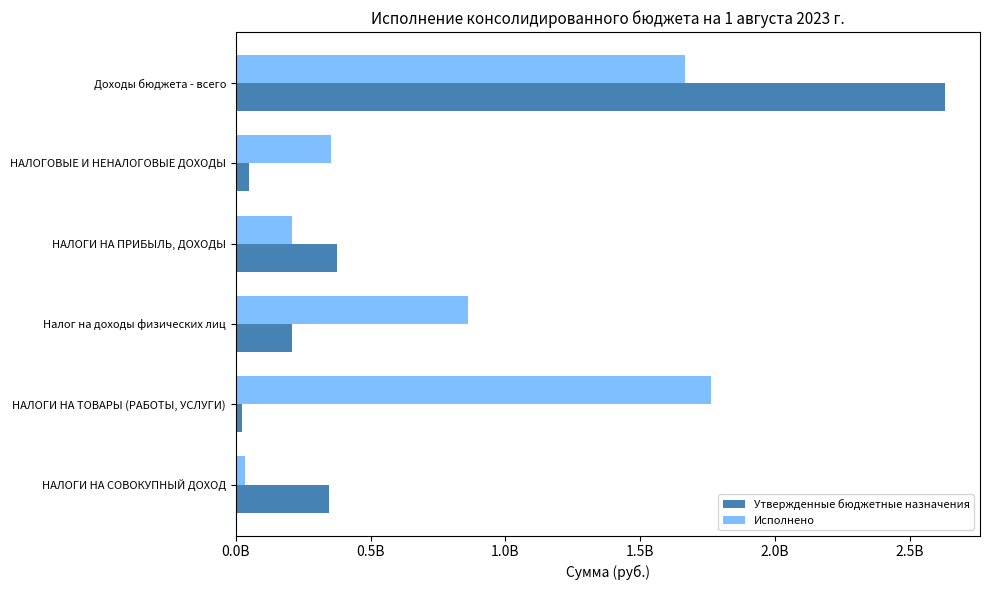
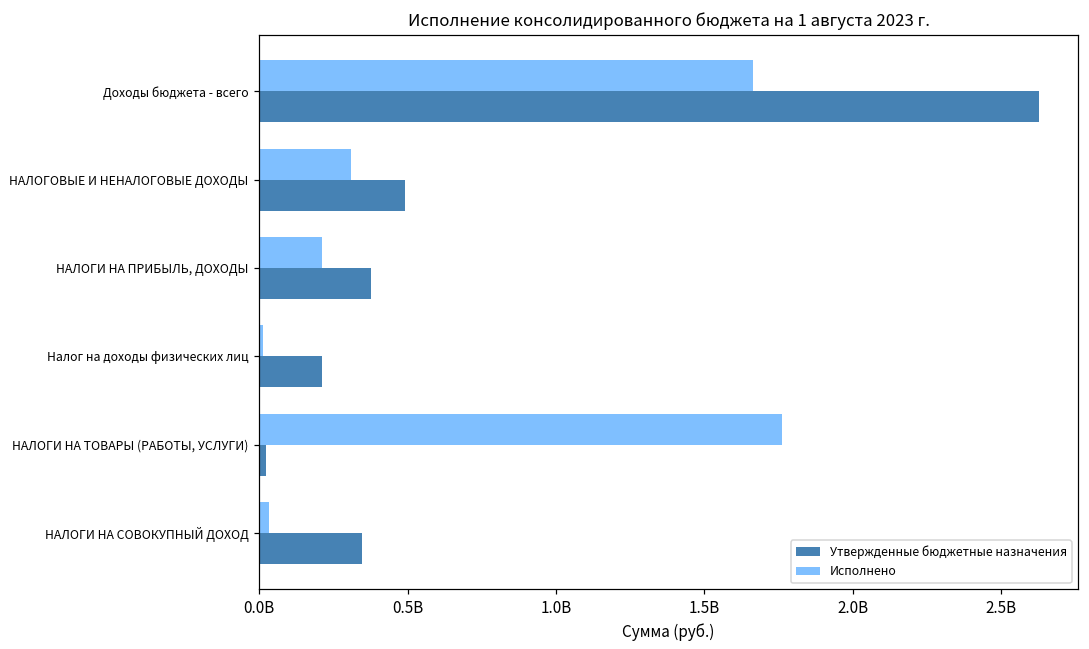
Исполнено, НАЛОГОВЫЕ И НЕНАЛОГОВЫЕ ДОХОДЫ: 350000000 -> 310000000
Утвержденные бюджетные назначения, НАЛОГОВЫЕ И НЕНАЛОГОВЫЕ ДОХОДЫ: 50000000 -> 490000000
Исполнено, Налог на доходы физических лиц: 860000000 -> 10000000
